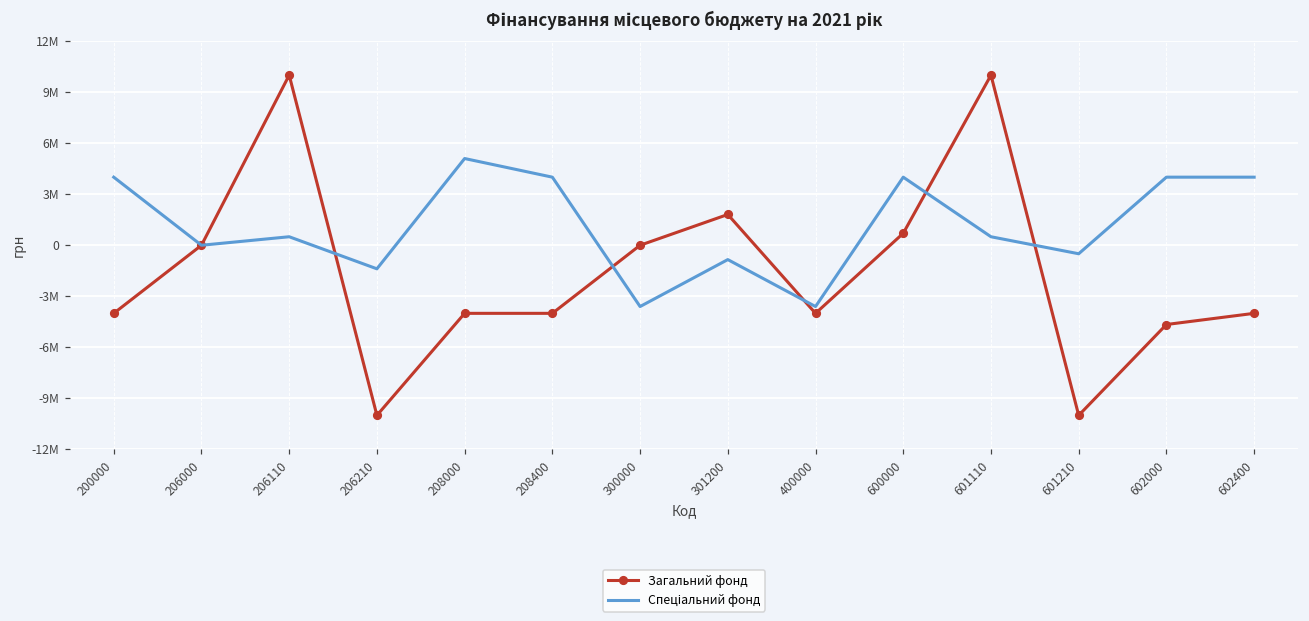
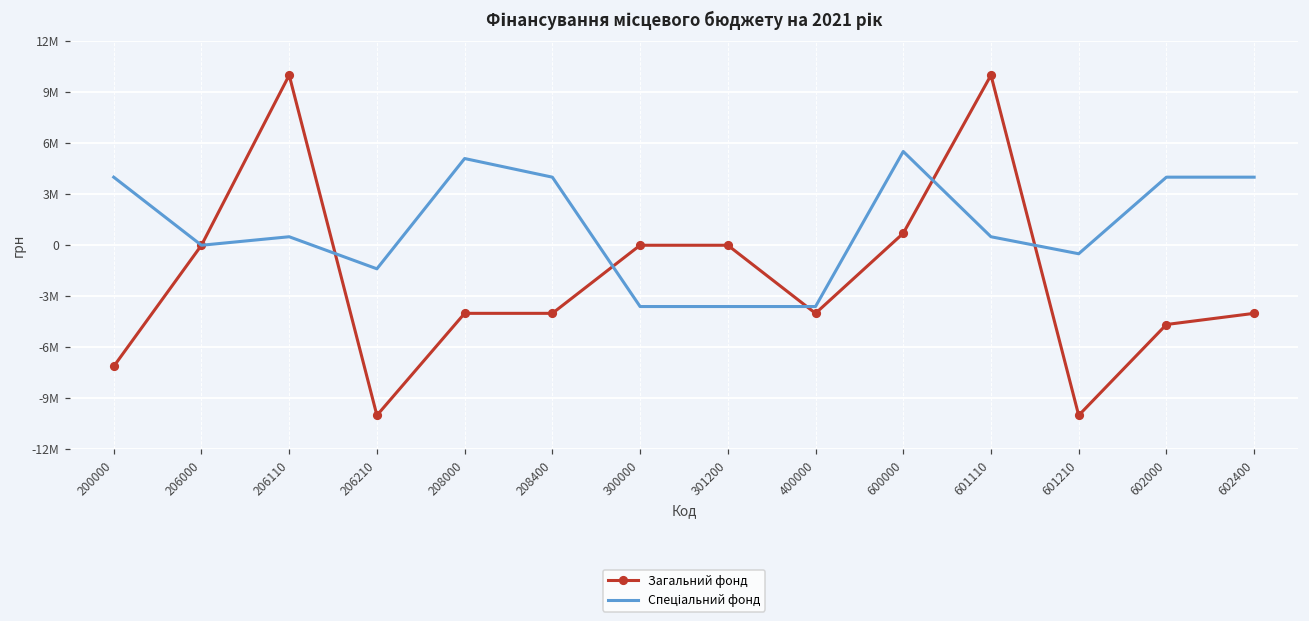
Загальний фонд, 200000: -4000000 -> -7100000
Загальний фонд, 301200: 1800000 -> 0
Спеціальний фонд, 301200: -800000 -> -3600000
Спеціальний фонд, 600000: 4000000 -> 5500000
